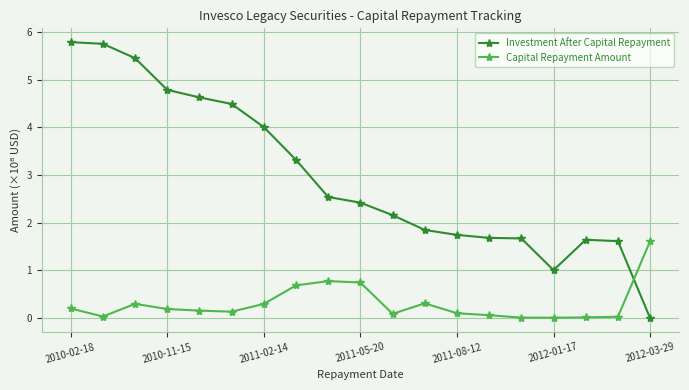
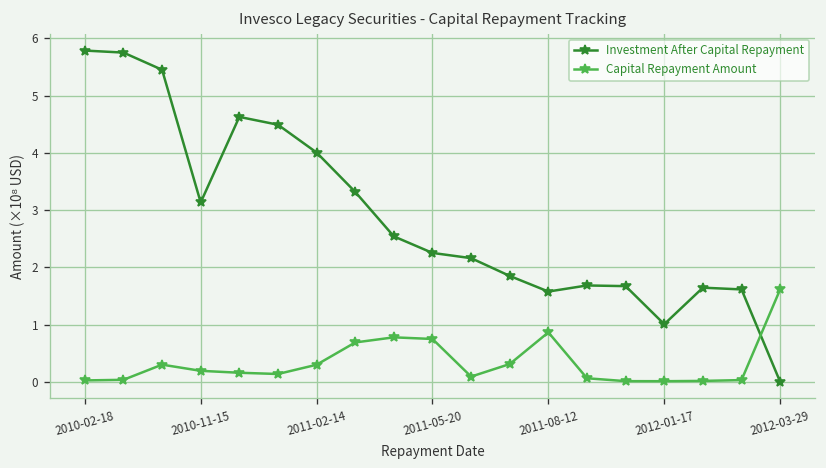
Capital Repayment Amount, 2010-02-18: 0.2 -> 0.0
Investment After Capital Repayment, 2010-11-15: 4.8 -> 3.1
Investment After Capital Repayment, 2011-05-20: 2.4 -> 2.3
Investment After Capital Repayment, 2011-08-12: 1.7 -> 1.6
Capital Repayment Amount, 2011-08-12: 0.1 -> 0.9
